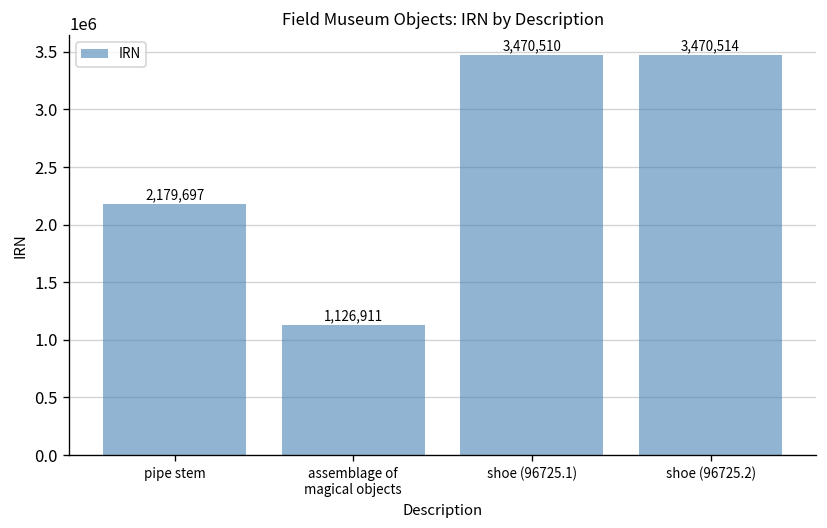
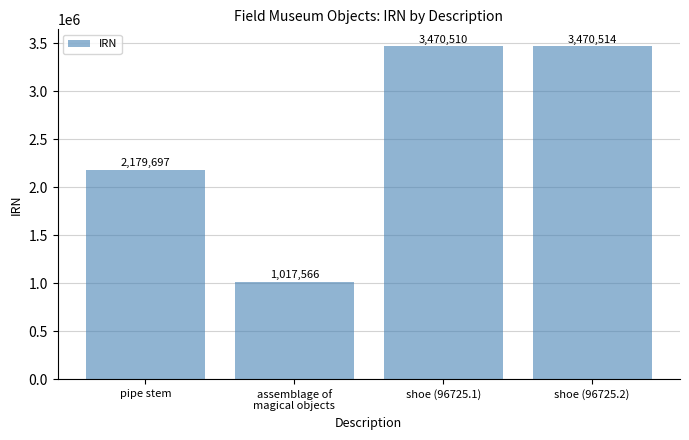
assemblage of magical objects: 1,126,911 -> 1,017,566
